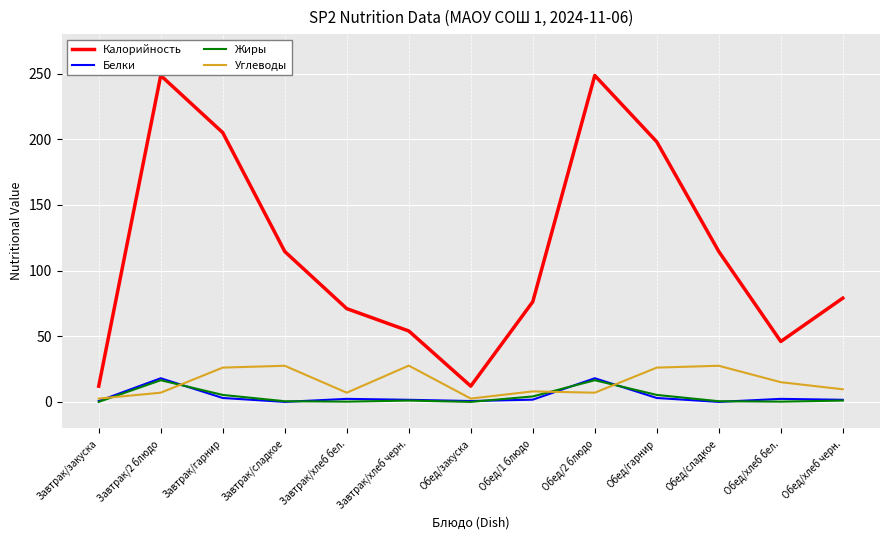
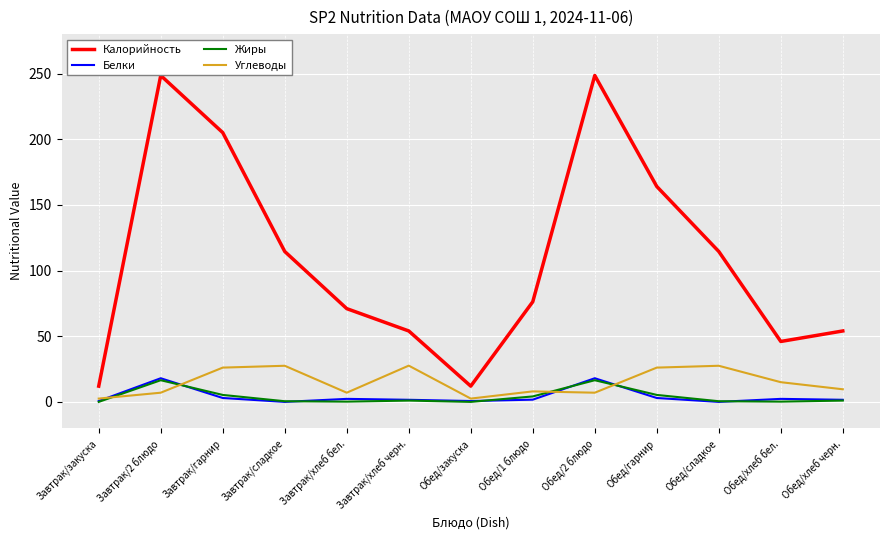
Калорийность, Обед/гарнир: 198 -> 164
Калорийность, Обед/хлеб черн.: 79 -> 54
